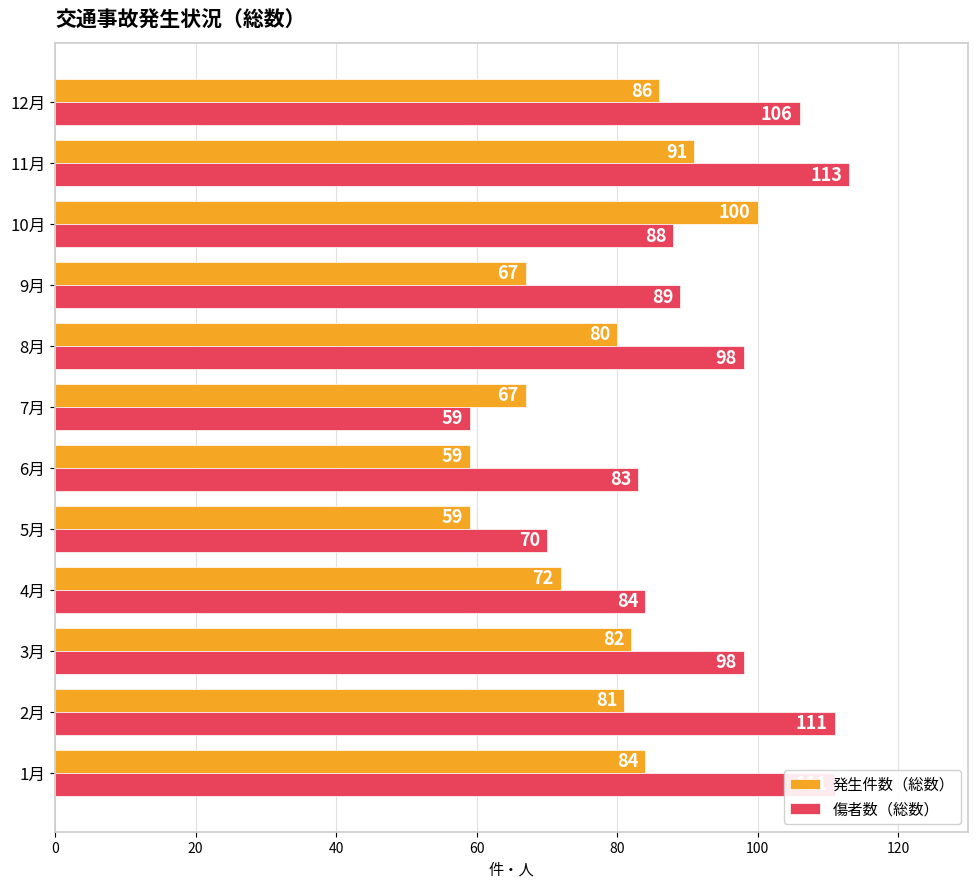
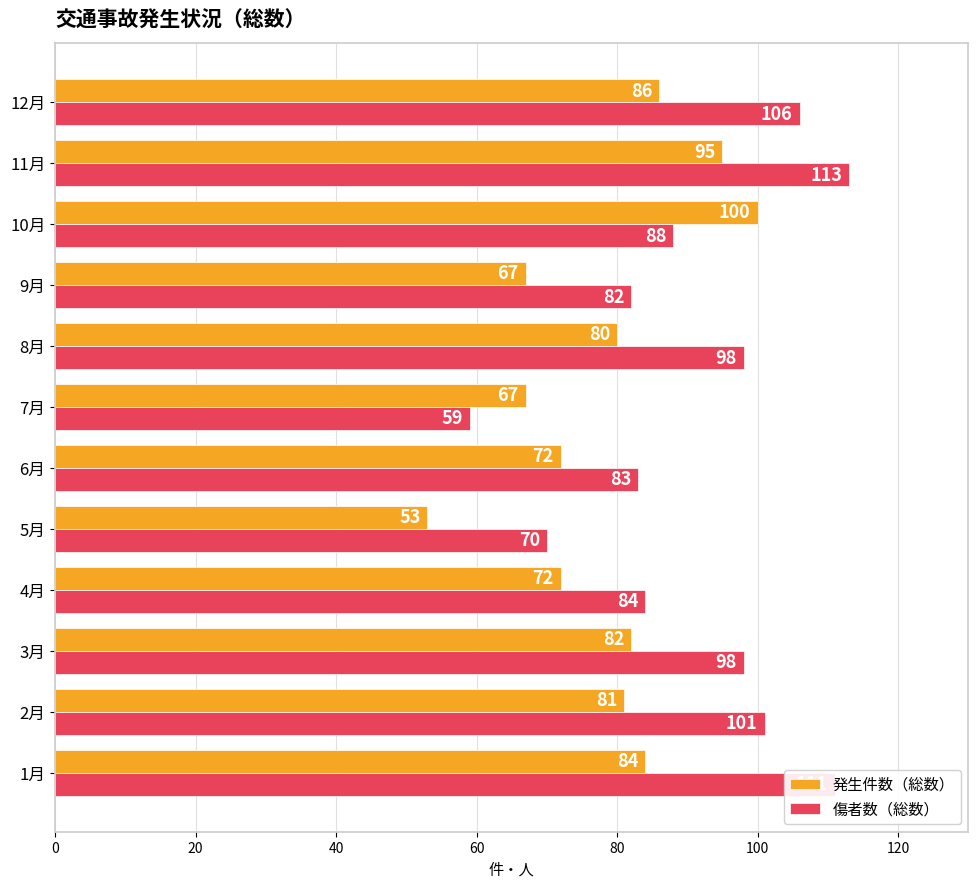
発生件数（総数）, 11月: 91 -> 95
傷者数（総数）, 9月: 89 -> 82
発生件数（総数）, 6月: 59 -> 72
発生件数（総数）, 5月: 59 -> 53
傷者数（総数）, 2月: 111 -> 101
